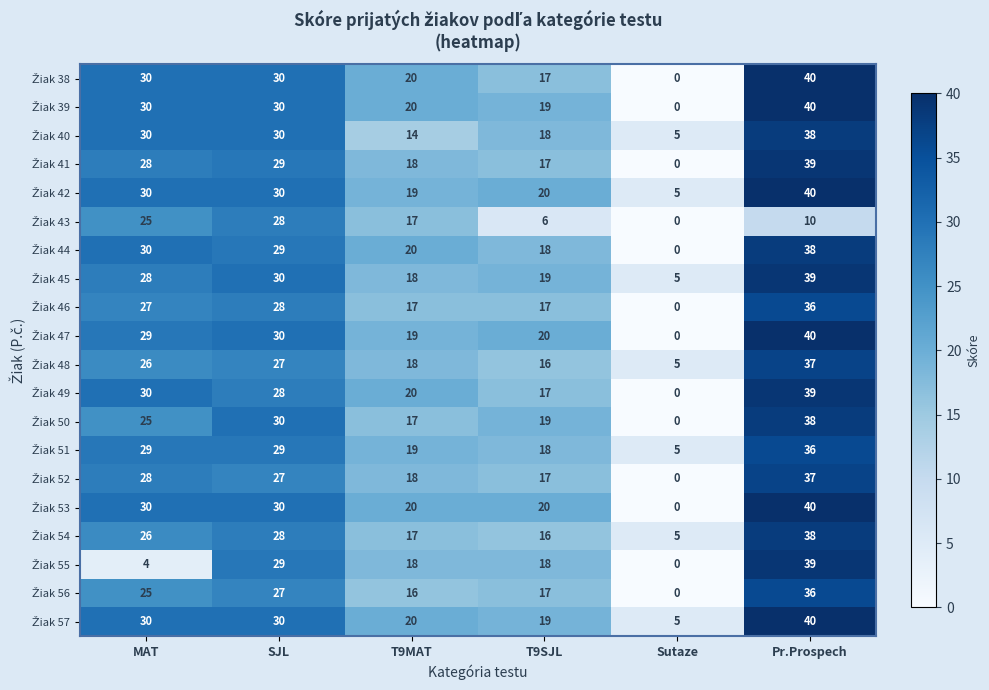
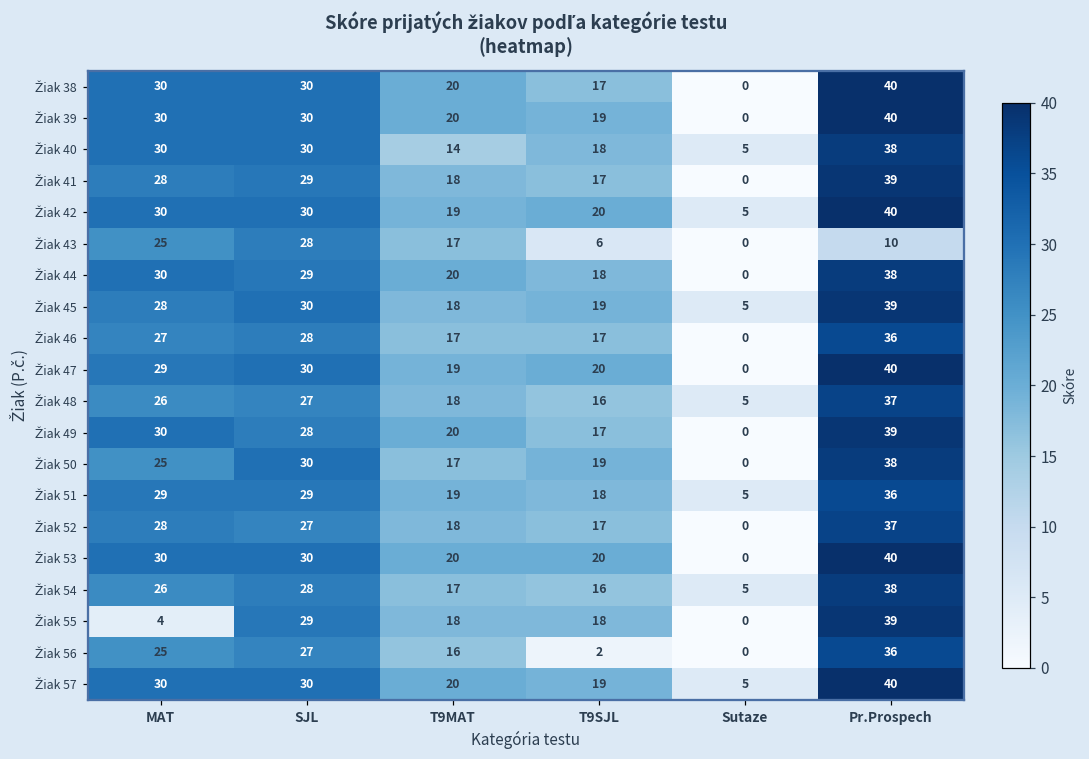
Žiak 56, T9SJL: 17 -> 2
